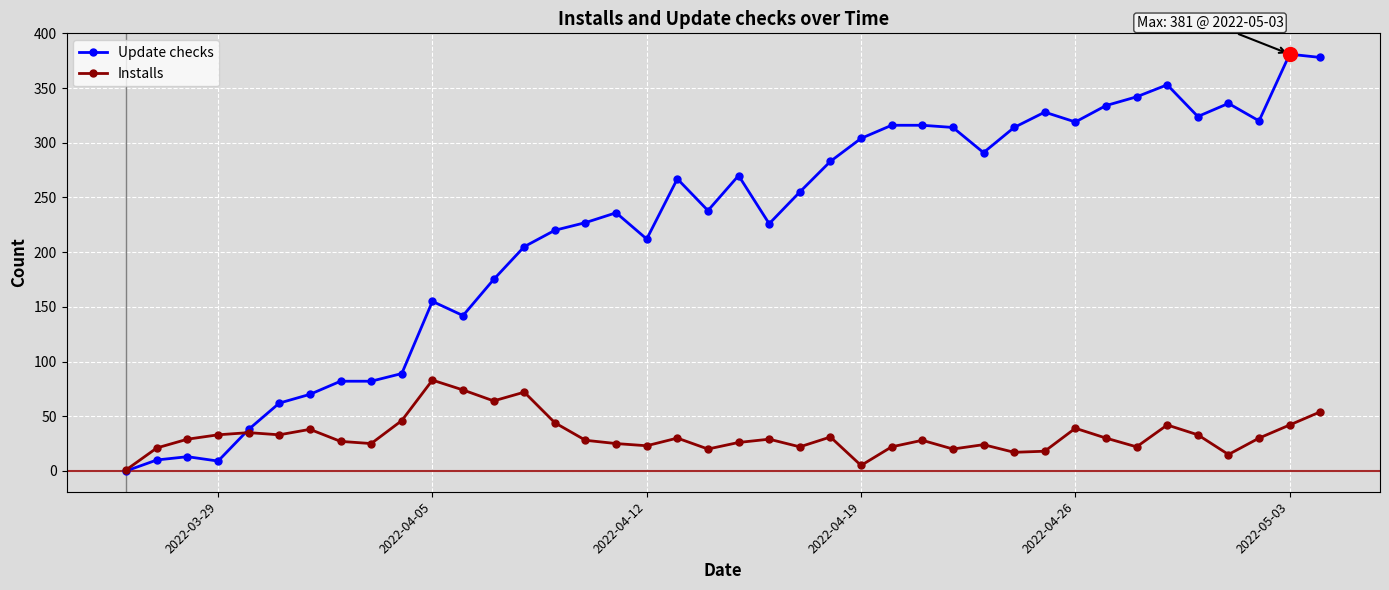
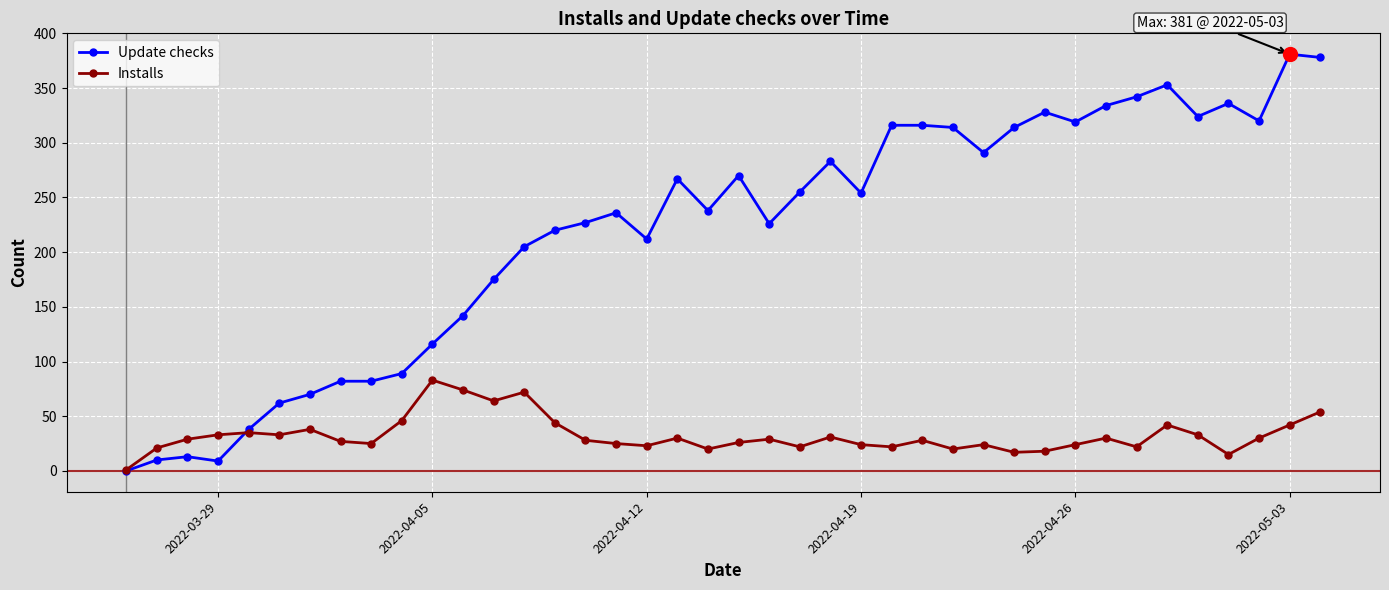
Update checks, 2022-04-05: 155 -> 116
Update checks, 2022-04-19: 304 -> 254
Installs, 2022-04-19: 5 -> 24
Installs, 2022-04-26: 39 -> 24
